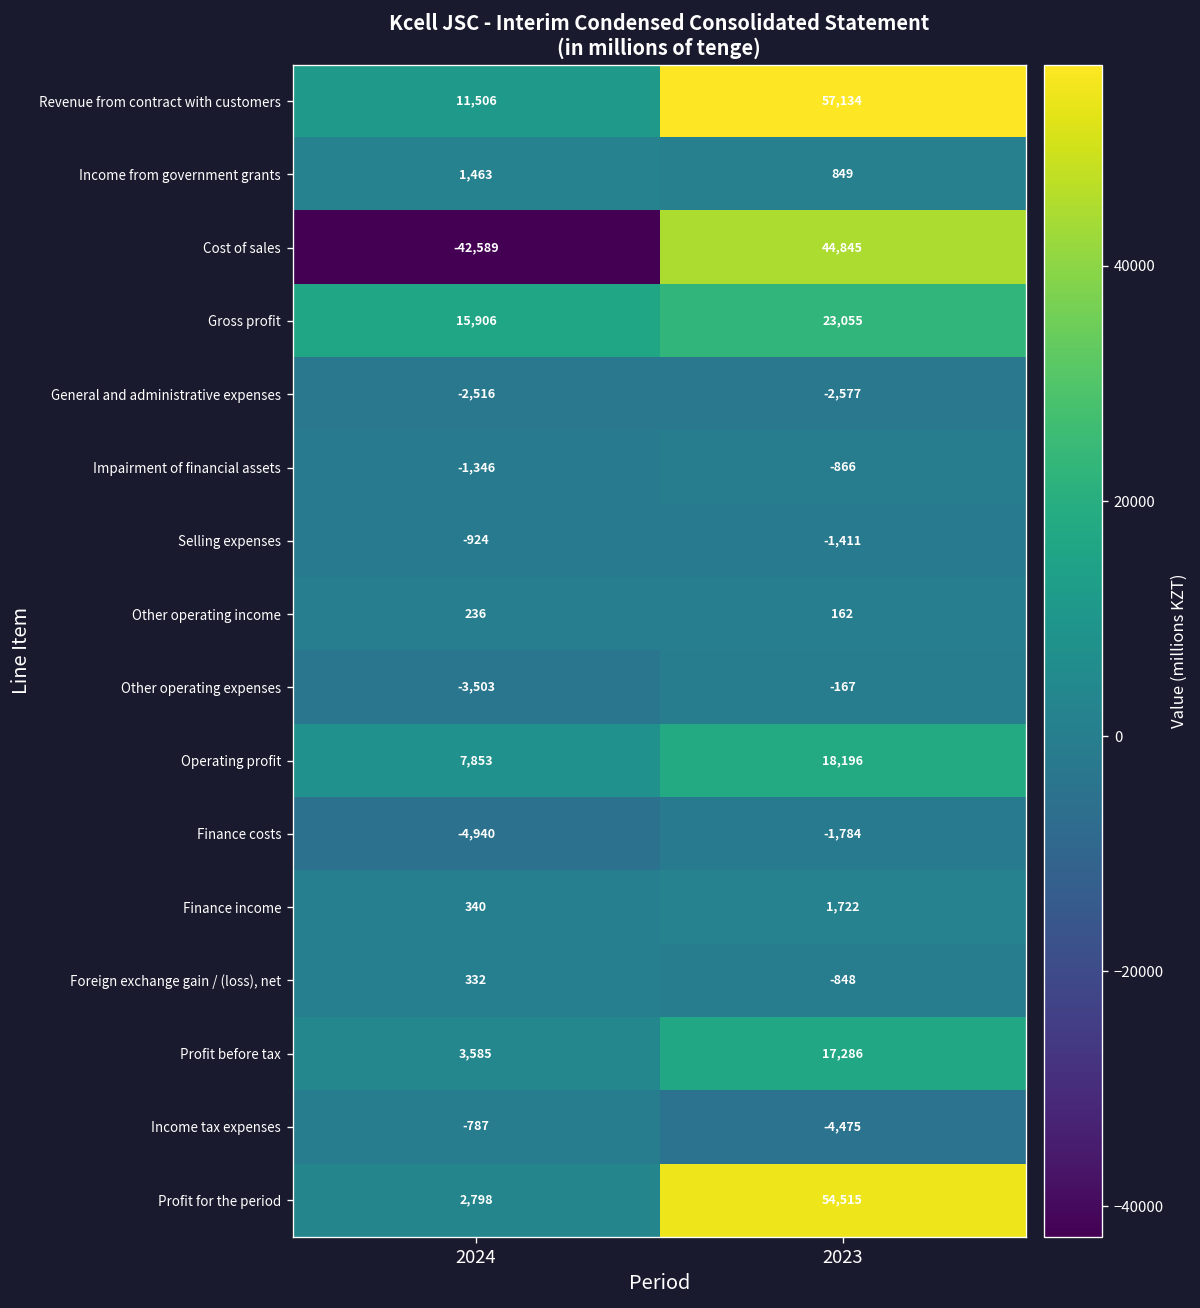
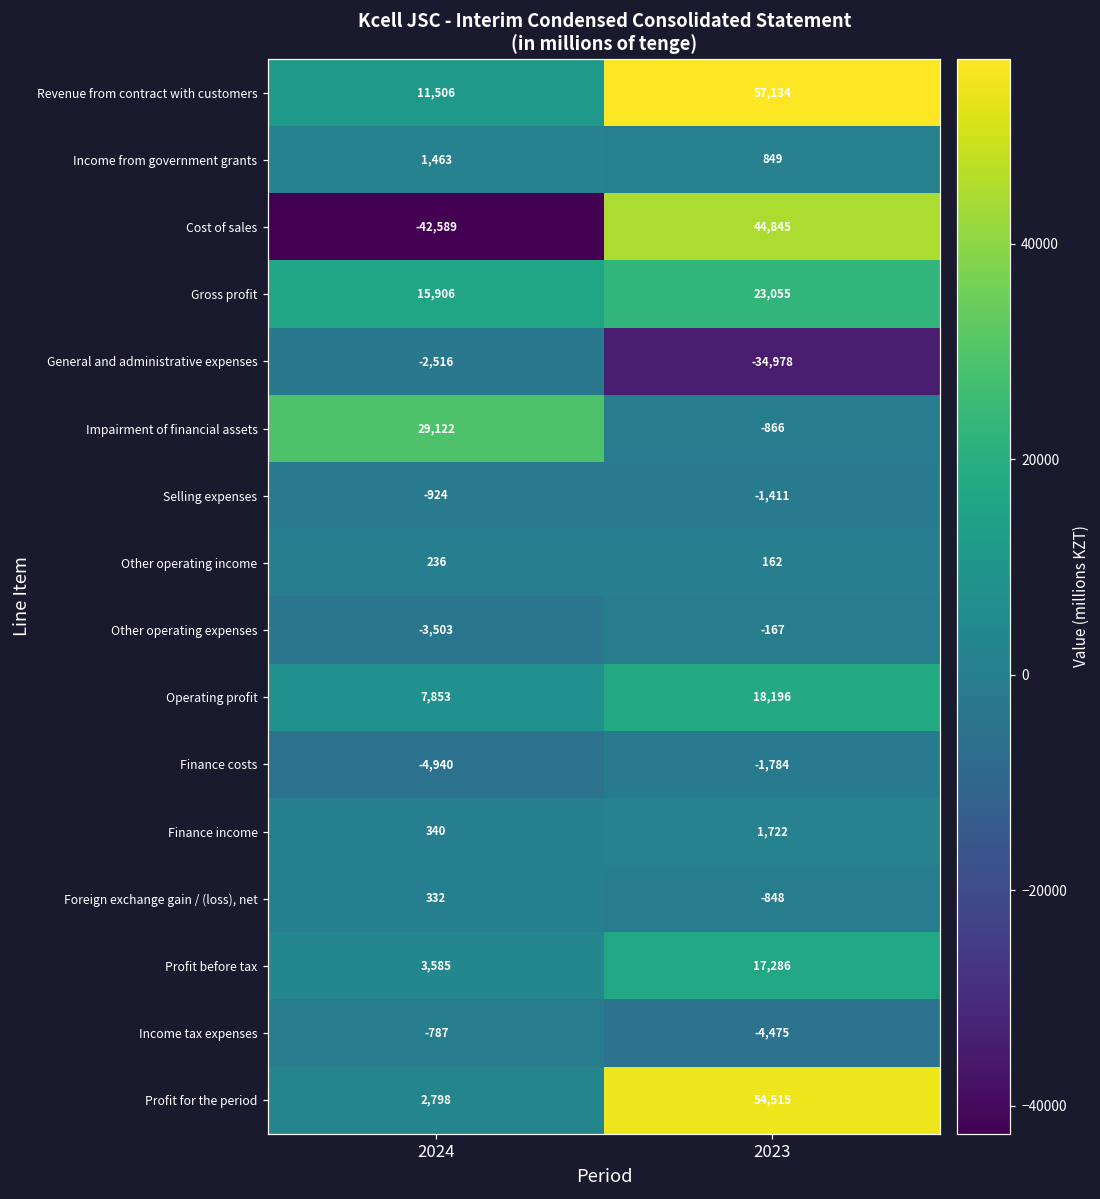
General and administrative expenses, 2023: -2,577 -> -34,978
Impairment of financial assets, 2024: -1,346 -> 29,122
